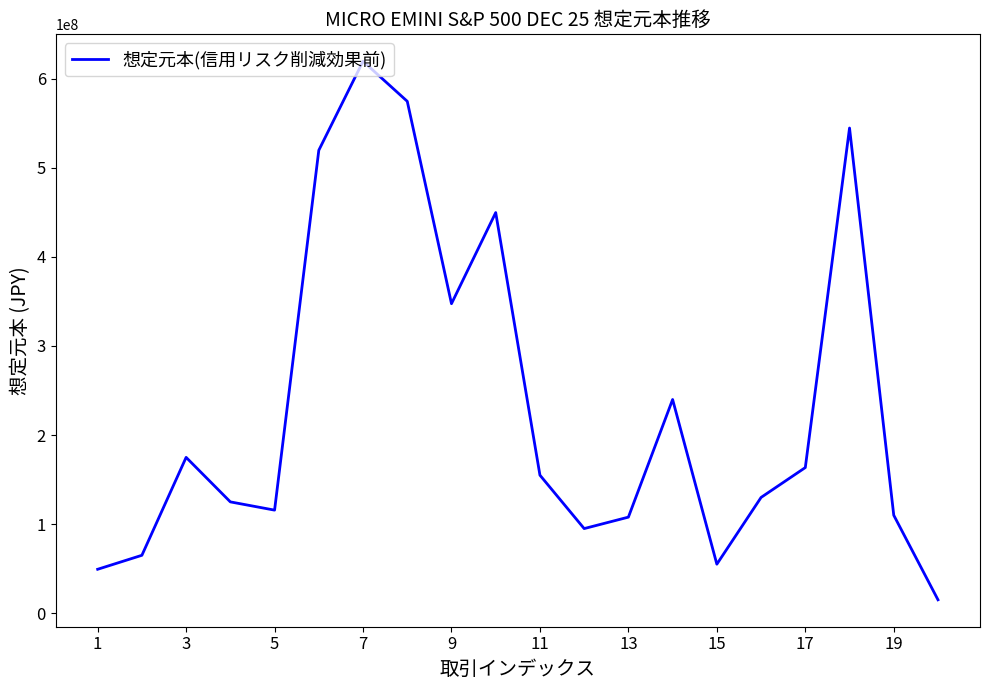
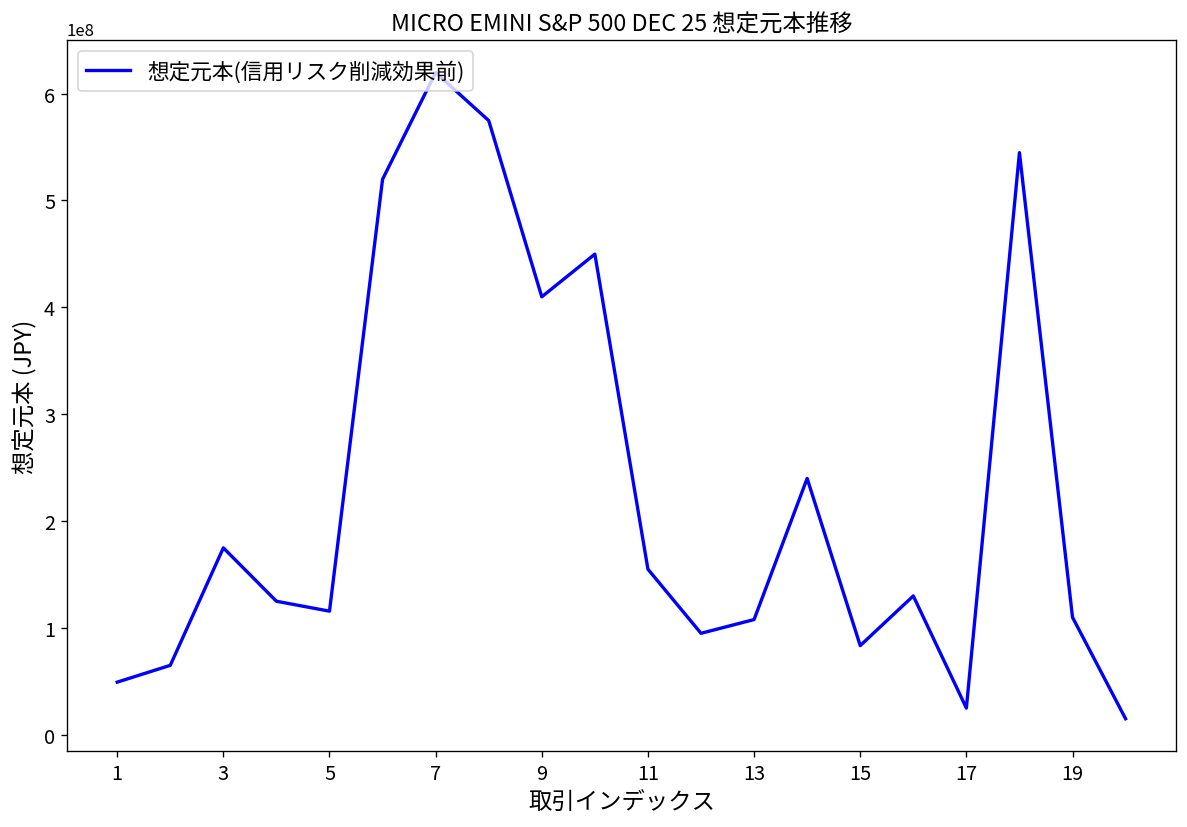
9: 350000000 -> 410000000
15: 50000000 -> 80000000
17: 160000000 -> 20000000
